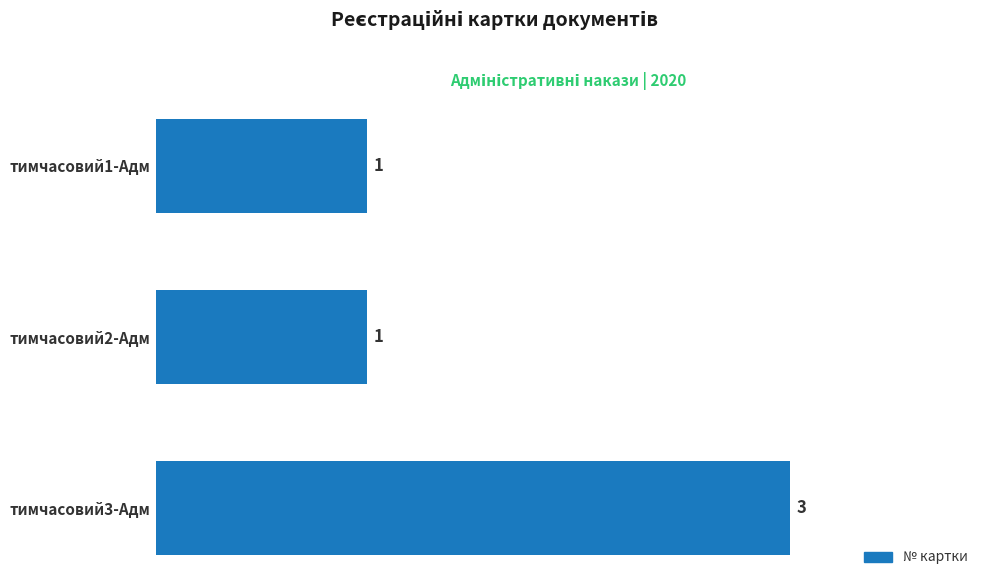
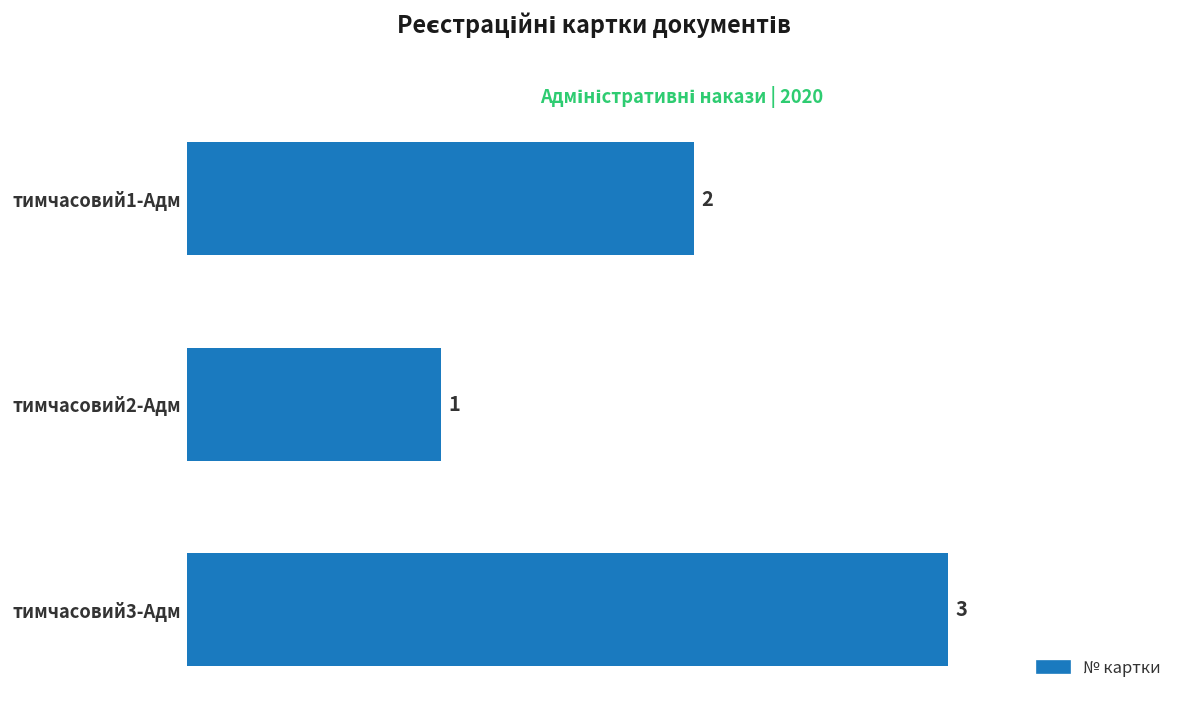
тимчасовий1-Адм: 1 -> 2
